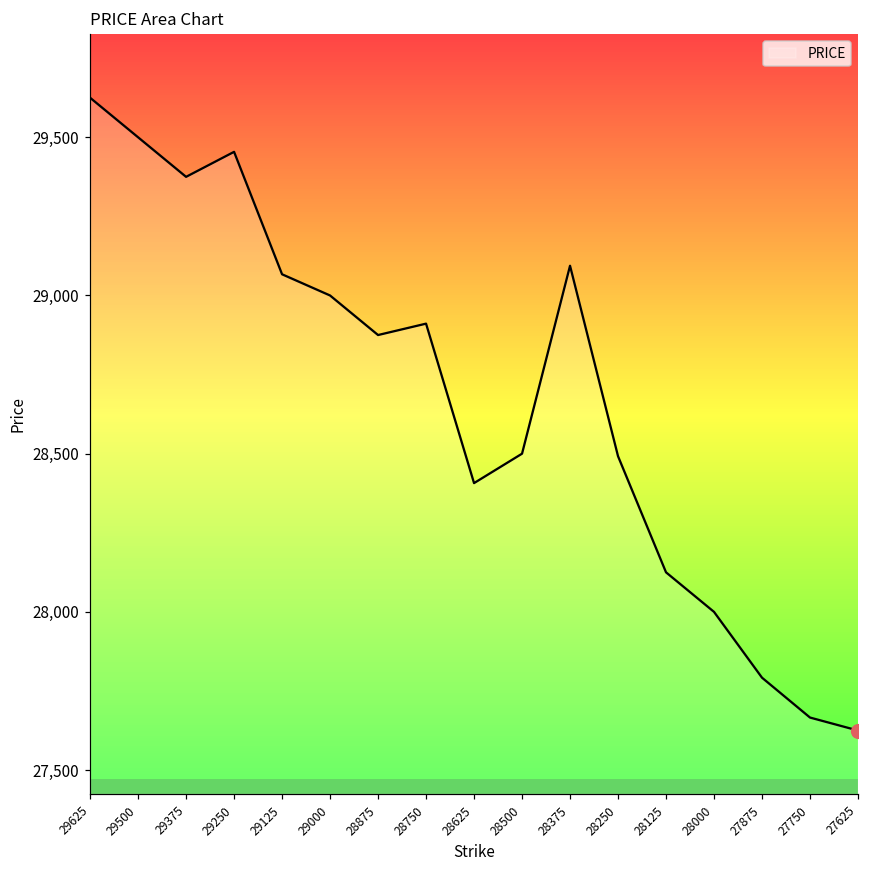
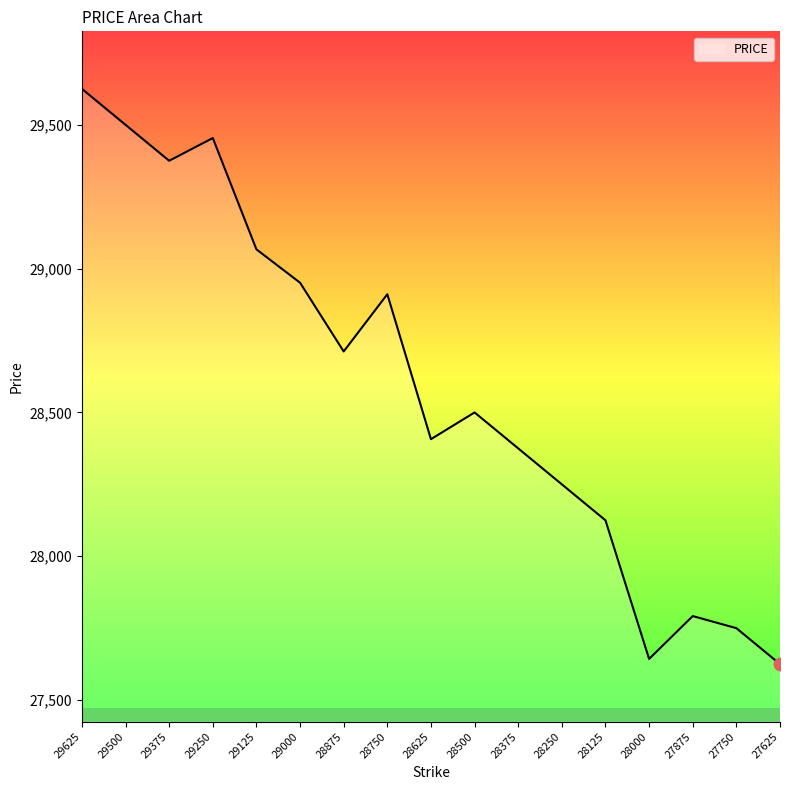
PRICE, 29000: 29,000 -> 28,950
PRICE, 28875: 28,880 -> 28,710
PRICE, 28375: 29,090 -> 28,380
PRICE, 28250: 28,490 -> 28,250
PRICE, 28000: 28,000 -> 27,640
PRICE, 27750: 27,670 -> 27,750
